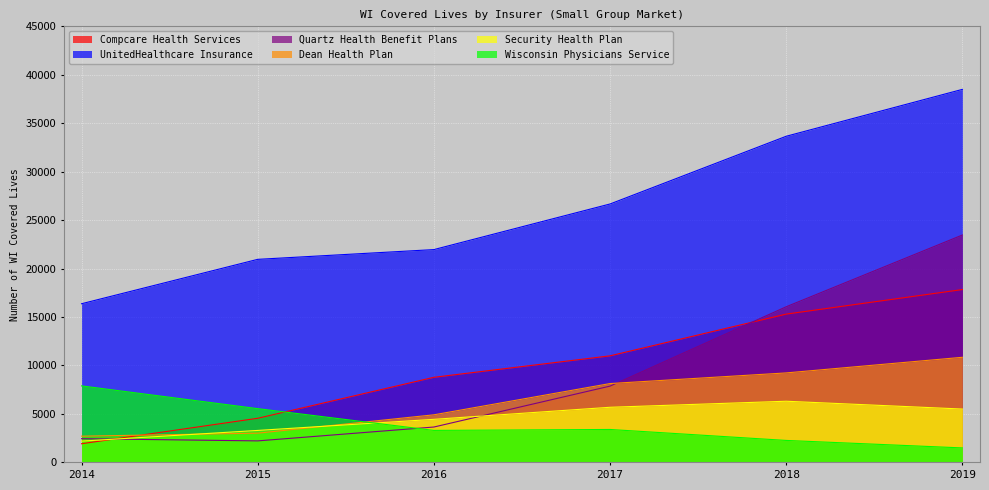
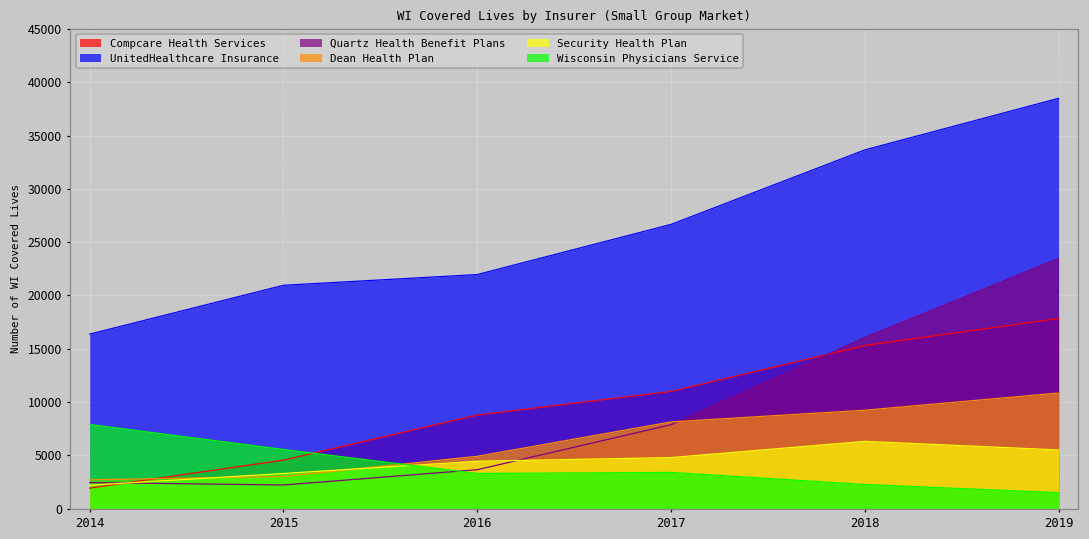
Security Health Plan, 2017: 6000 -> 5000
